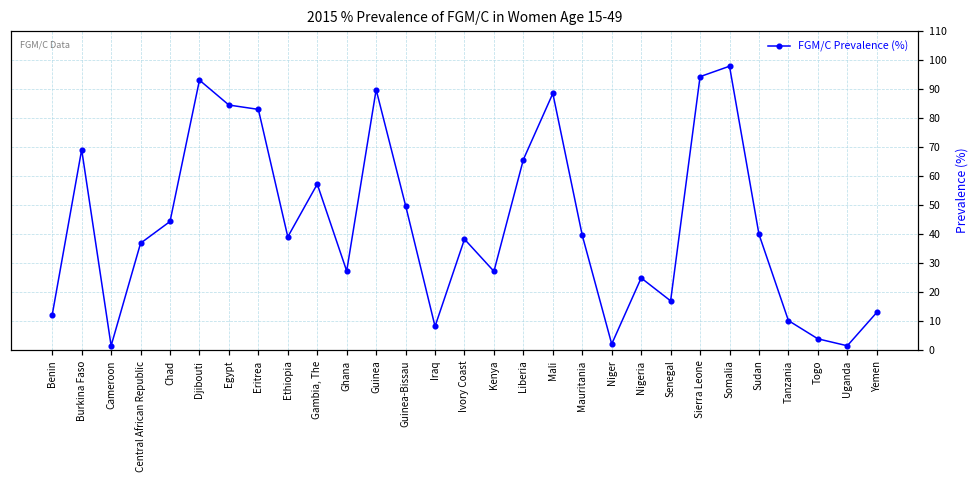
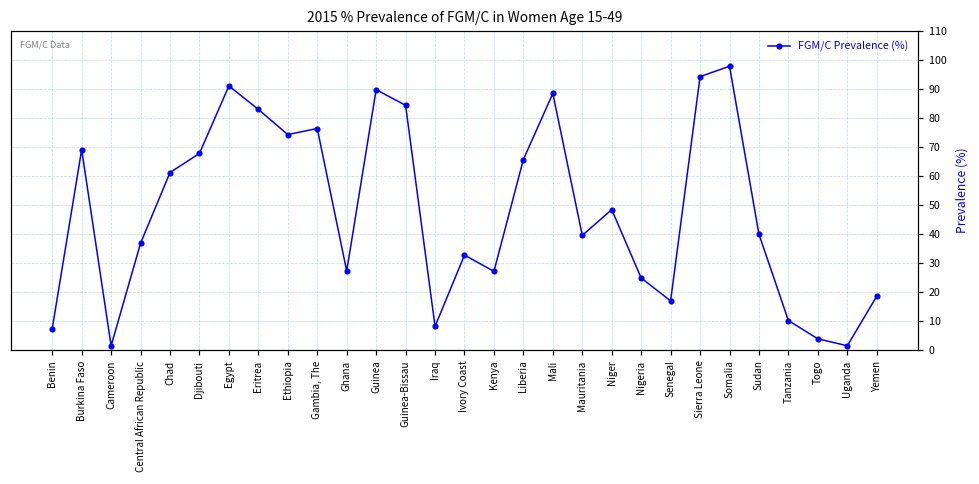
Benin: 12 -> 7
Chad: 44 -> 61
Djibouti: 93 -> 68
Egypt: 85 -> 91
Ethiopia: 39 -> 74
Gambia, The: 57 -> 76
Guinea-Bissau: 50 -> 84
Ivory Coast: 38 -> 33
Niger: 2 -> 48
Yemen: 13 -> 19
